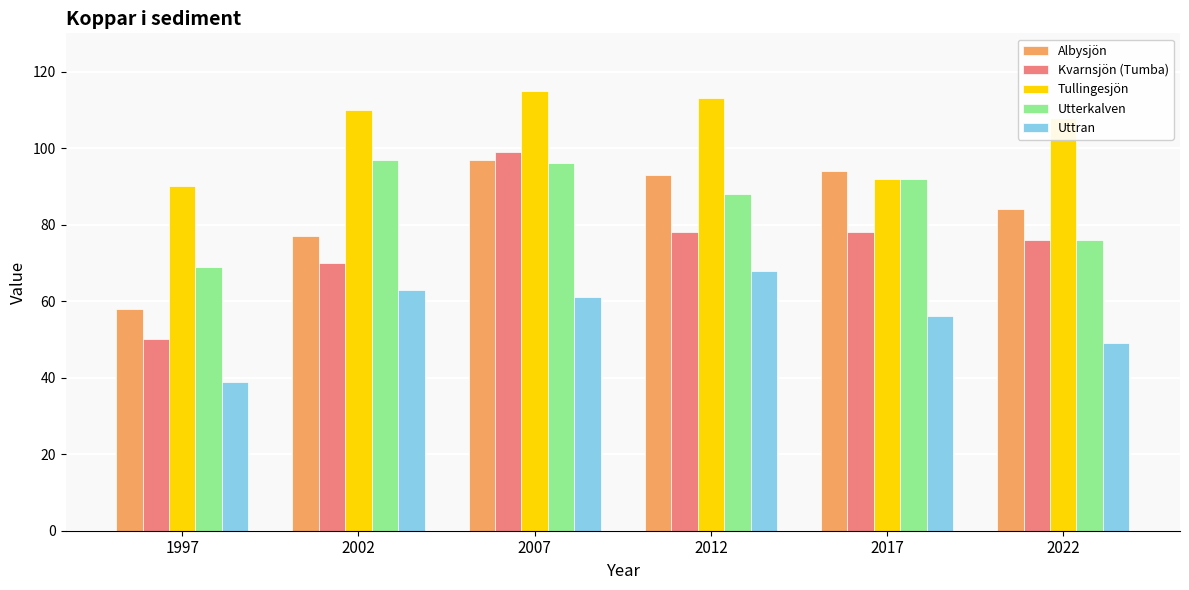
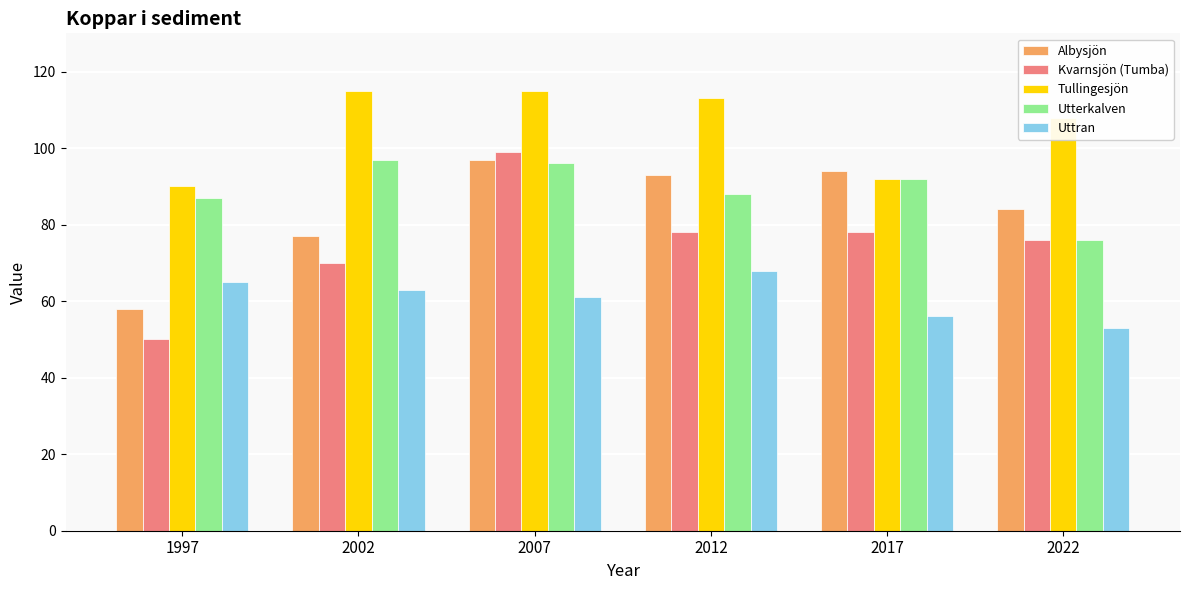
Utterkalven, 1997: 69 -> 87
Uttran, 1997: 39 -> 65
Tullingesjön, 2002: 110 -> 115
Uttran, 2022: 49 -> 53
